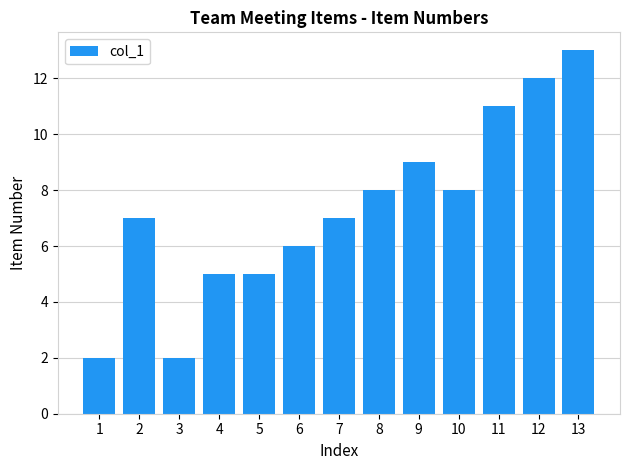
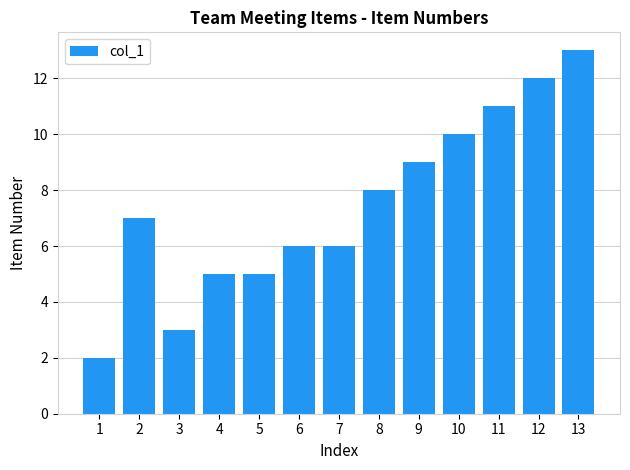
3: 2 -> 3
7: 7 -> 6
10: 8 -> 10
